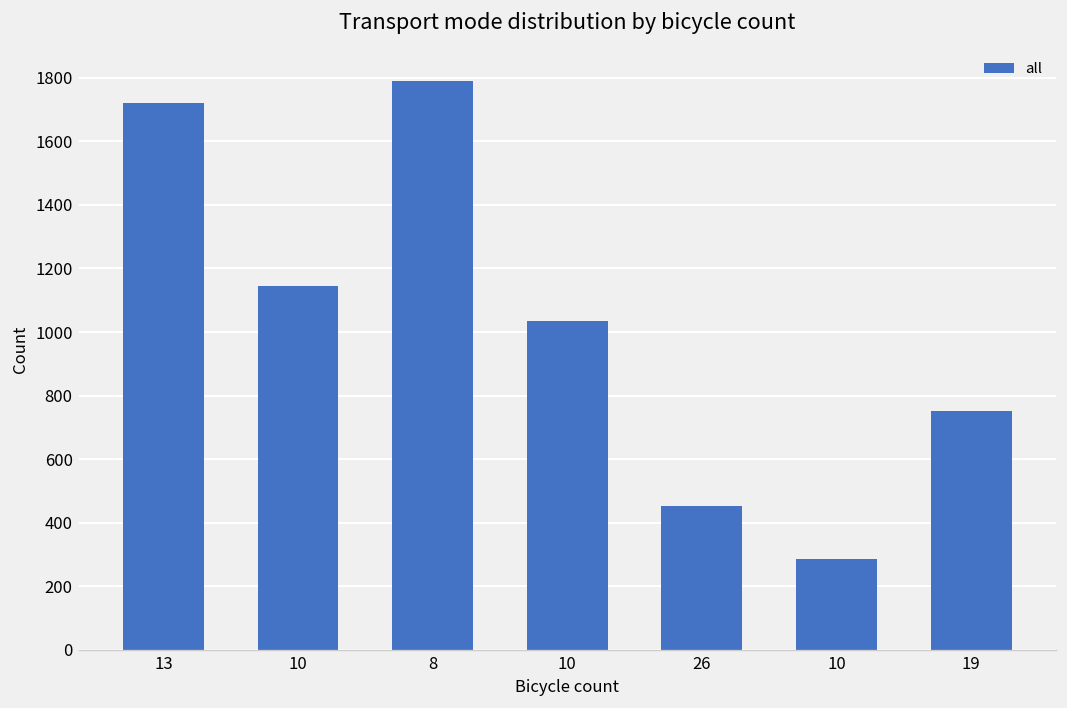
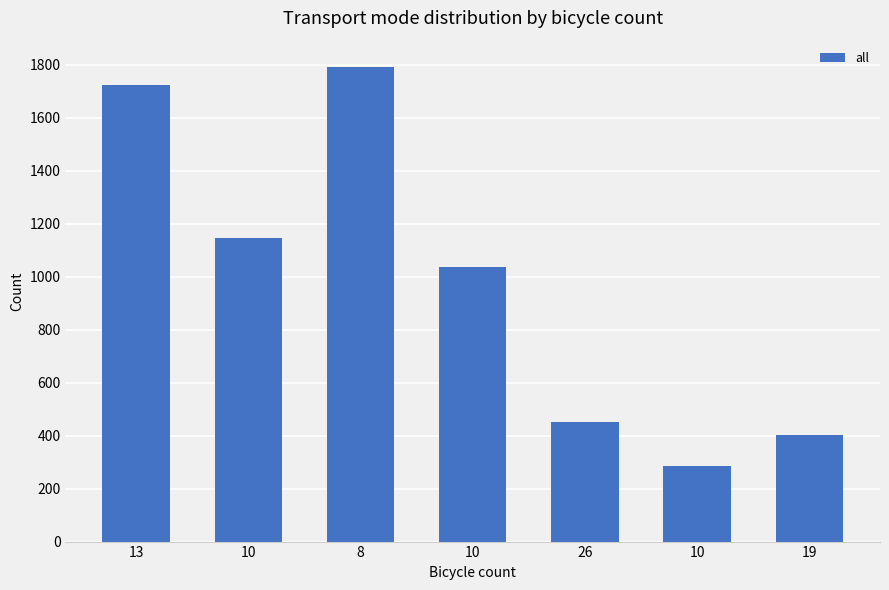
19: 750 -> 400
